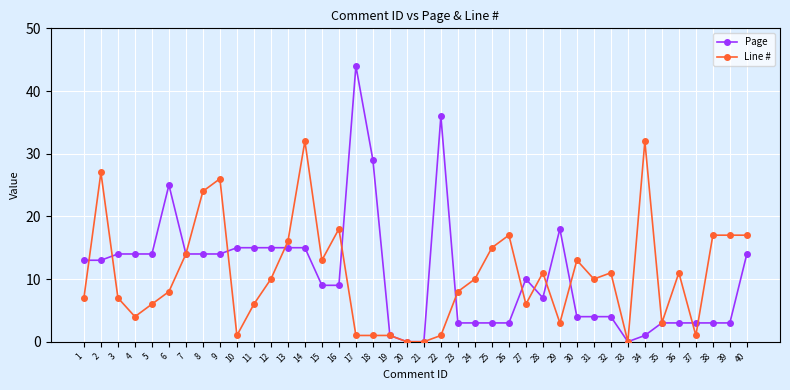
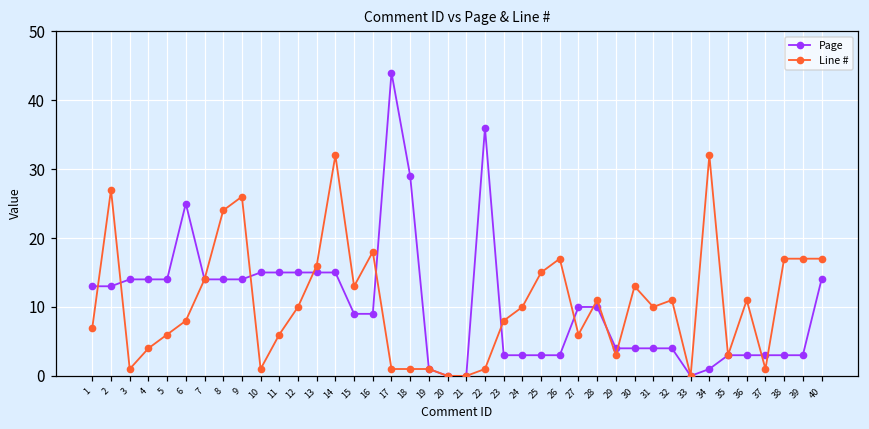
Line #, 3: 7 -> 1
Page, 28: 7 -> 10
Page, 29: 18 -> 4
